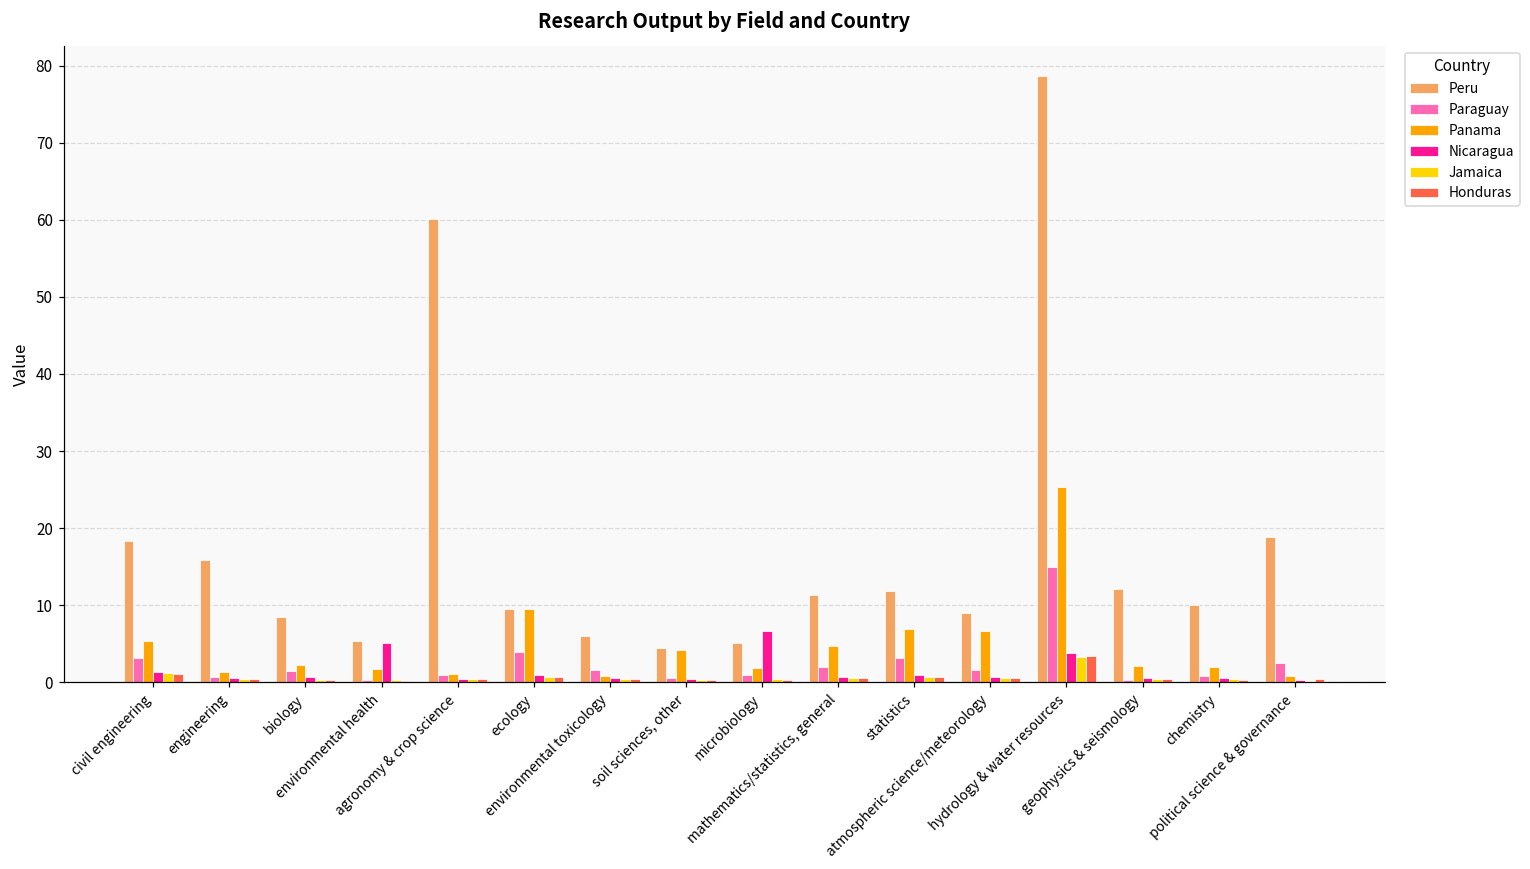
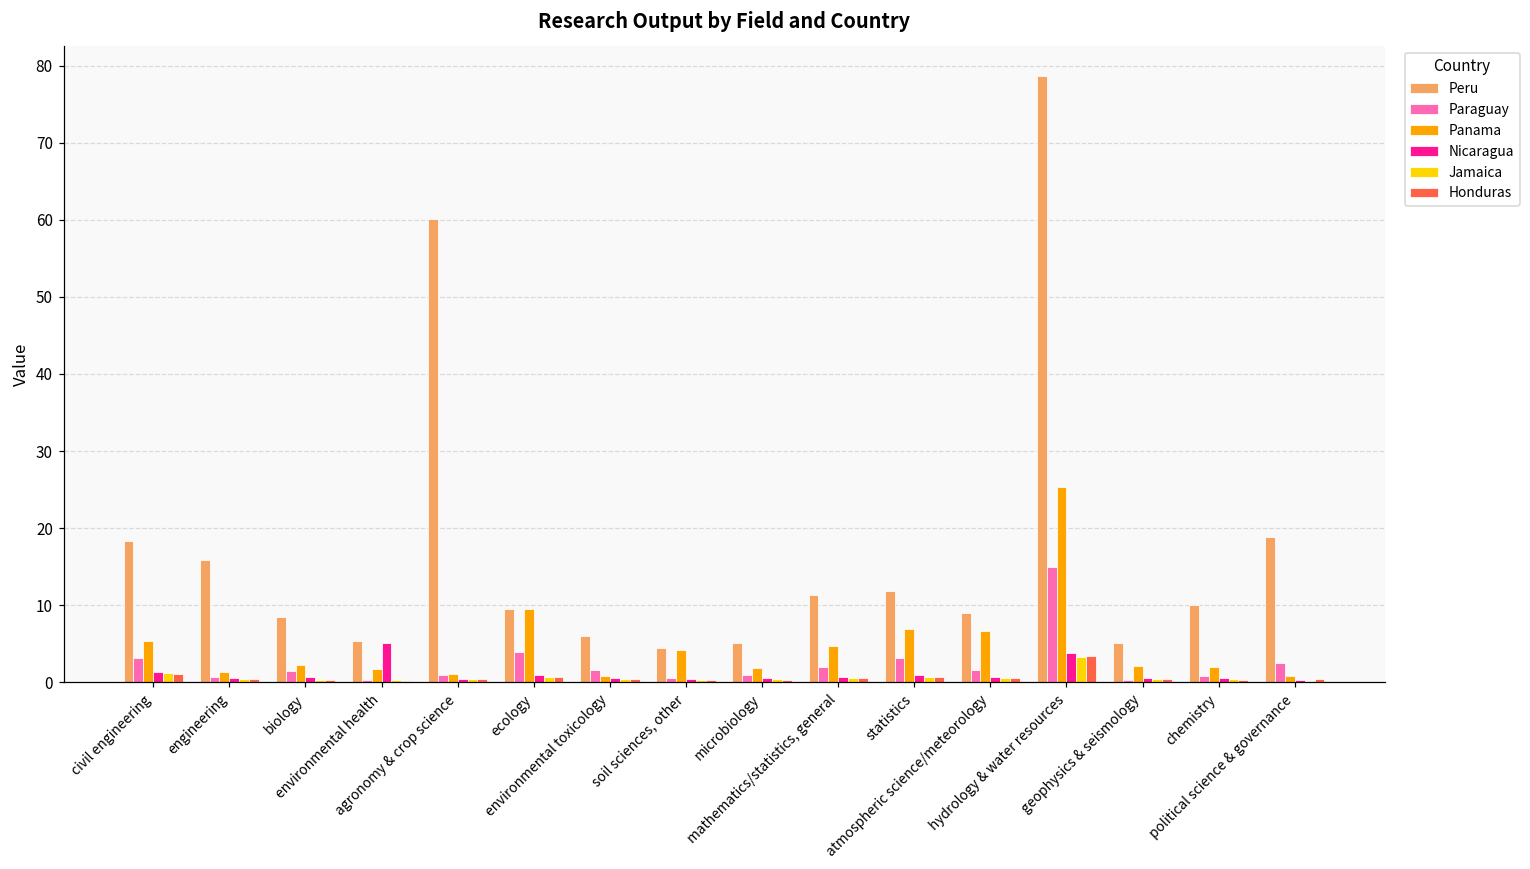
Nicaragua, microbiology: 7 -> 1
Peru, geophysics & seismology: 12 -> 5
